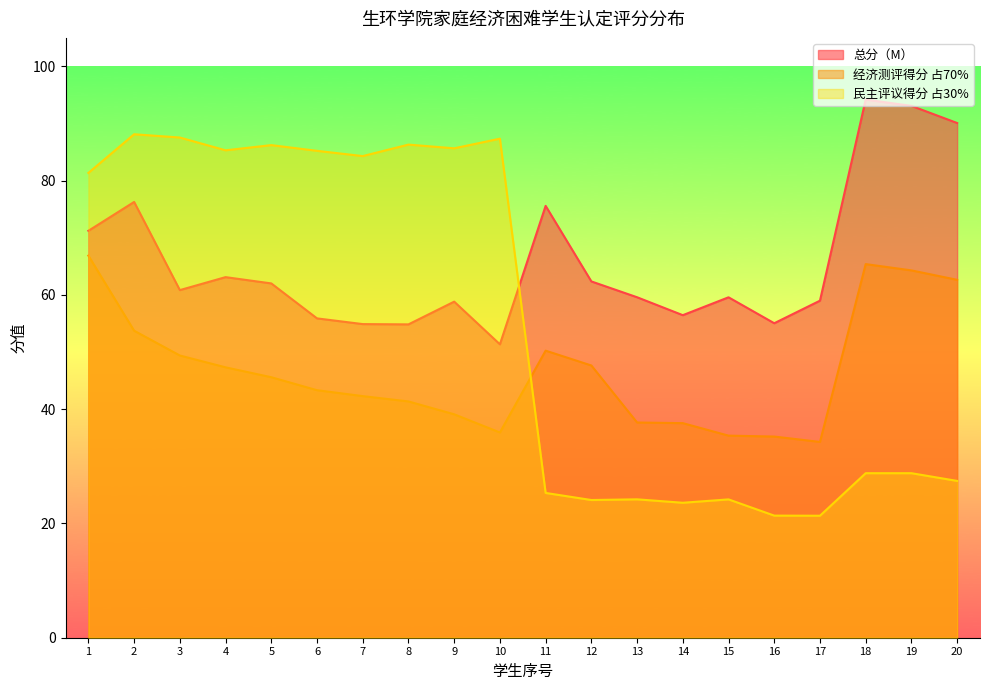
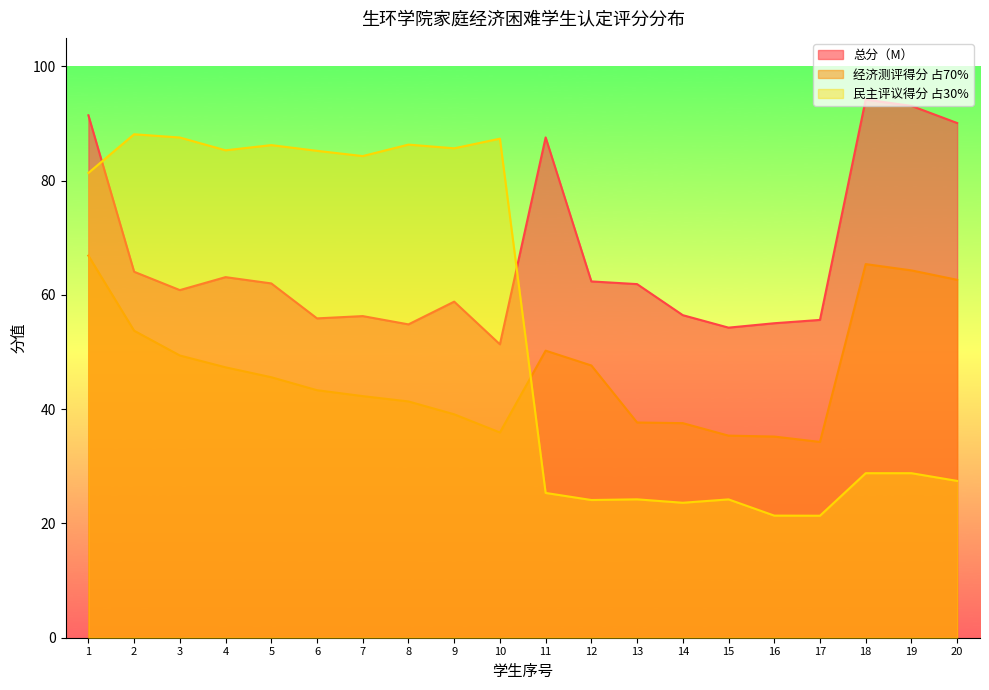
总分（M）, 1: 71 -> 91
总分（M）, 2: 76 -> 64
总分（M）, 7: 55 -> 56
总分（M）, 11: 76 -> 88
总分（M）, 13: 60 -> 62
总分（M）, 15: 60 -> 54
总分（M）, 17: 59 -> 56
